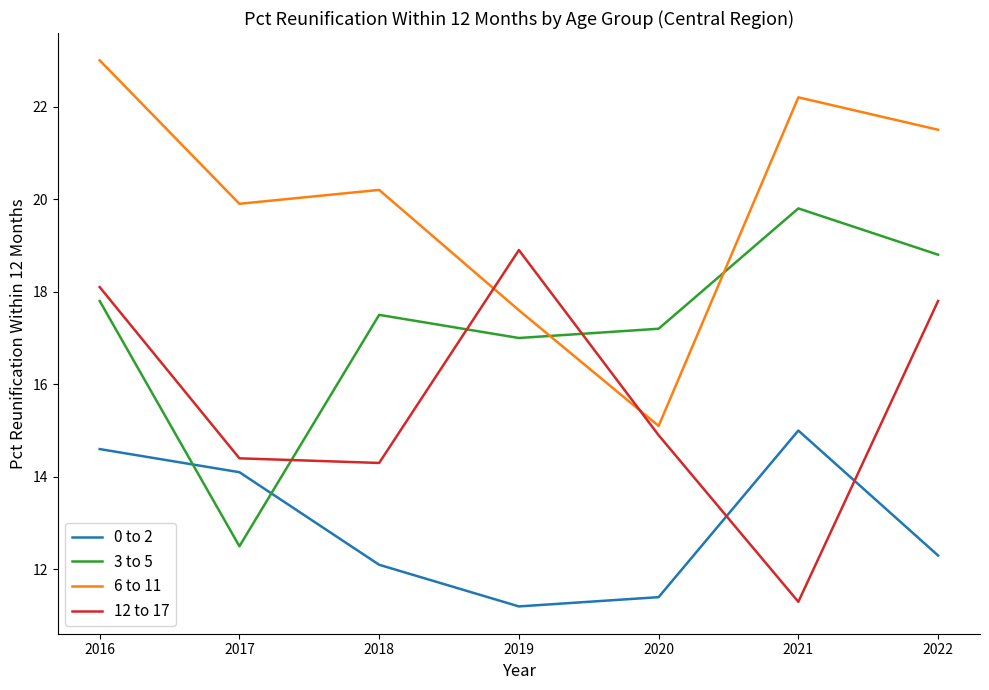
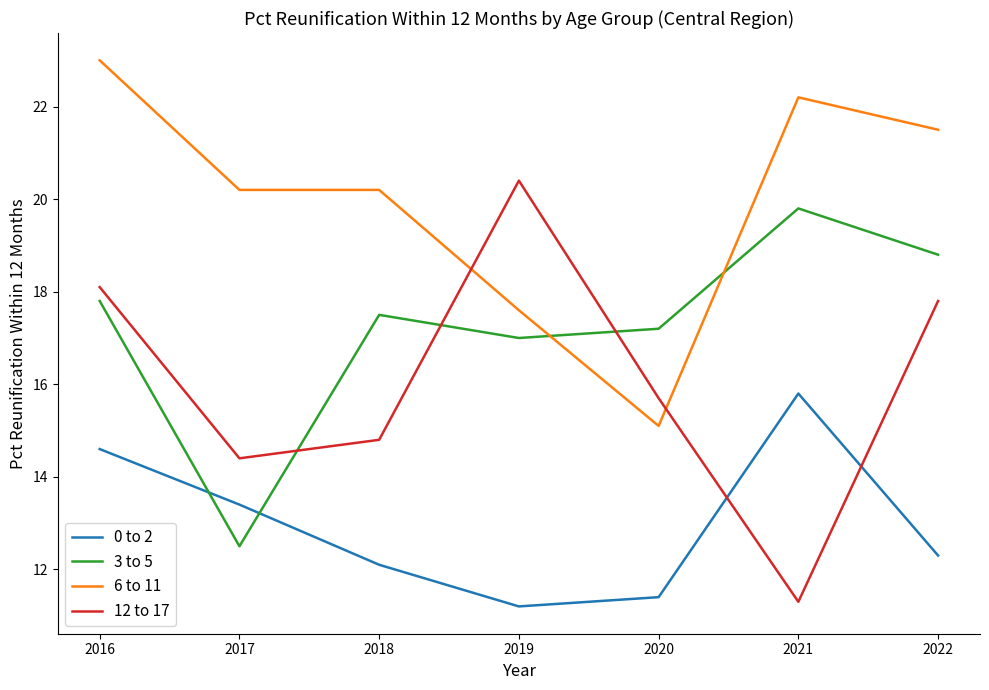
0 to 2, 2017: 14.1 -> 13.4
6 to 11, 2017: 19.9 -> 20.2
12 to 17, 2018: 14.3 -> 14.8
12 to 17, 2019: 18.9 -> 20.4
12 to 17, 2020: 14.9 -> 15.7
0 to 2, 2021: 15.0 -> 15.8
